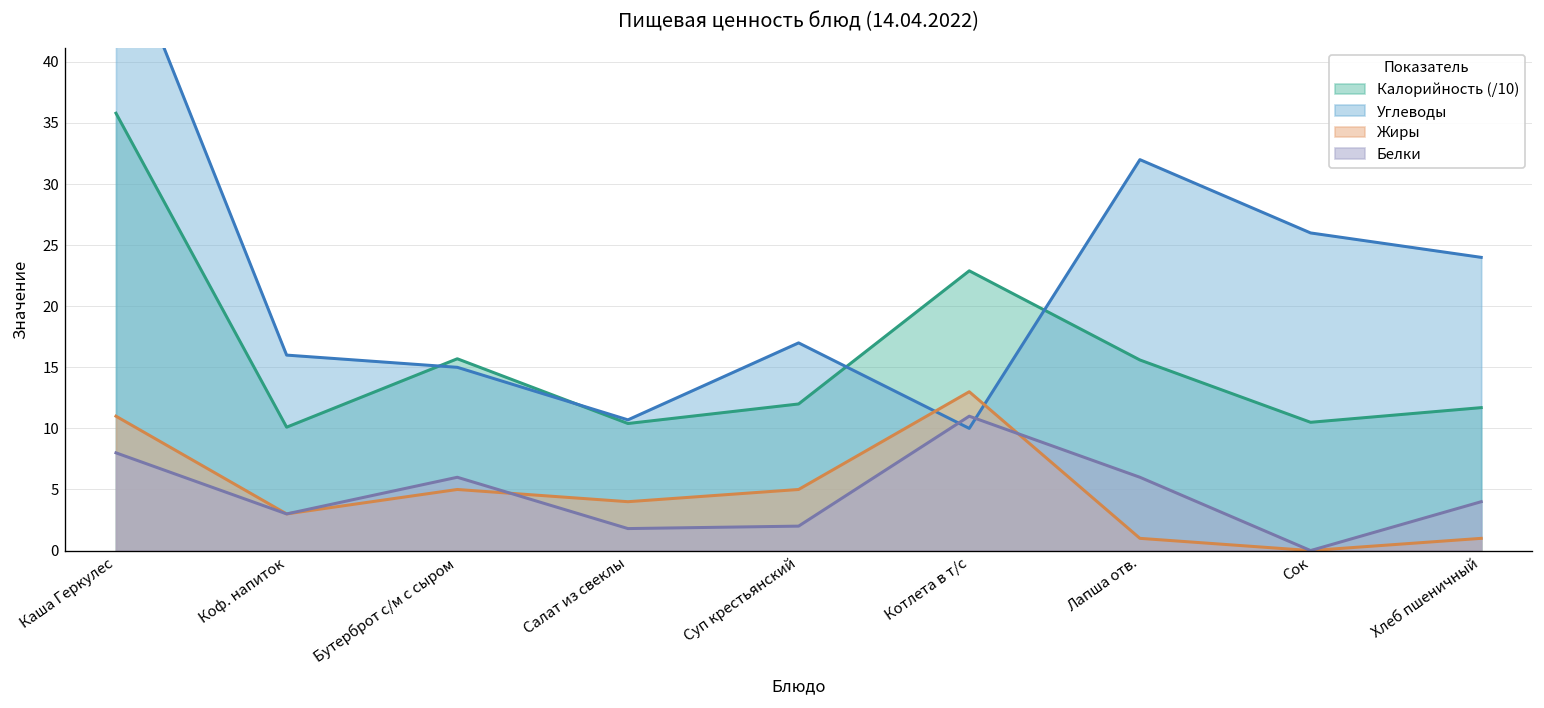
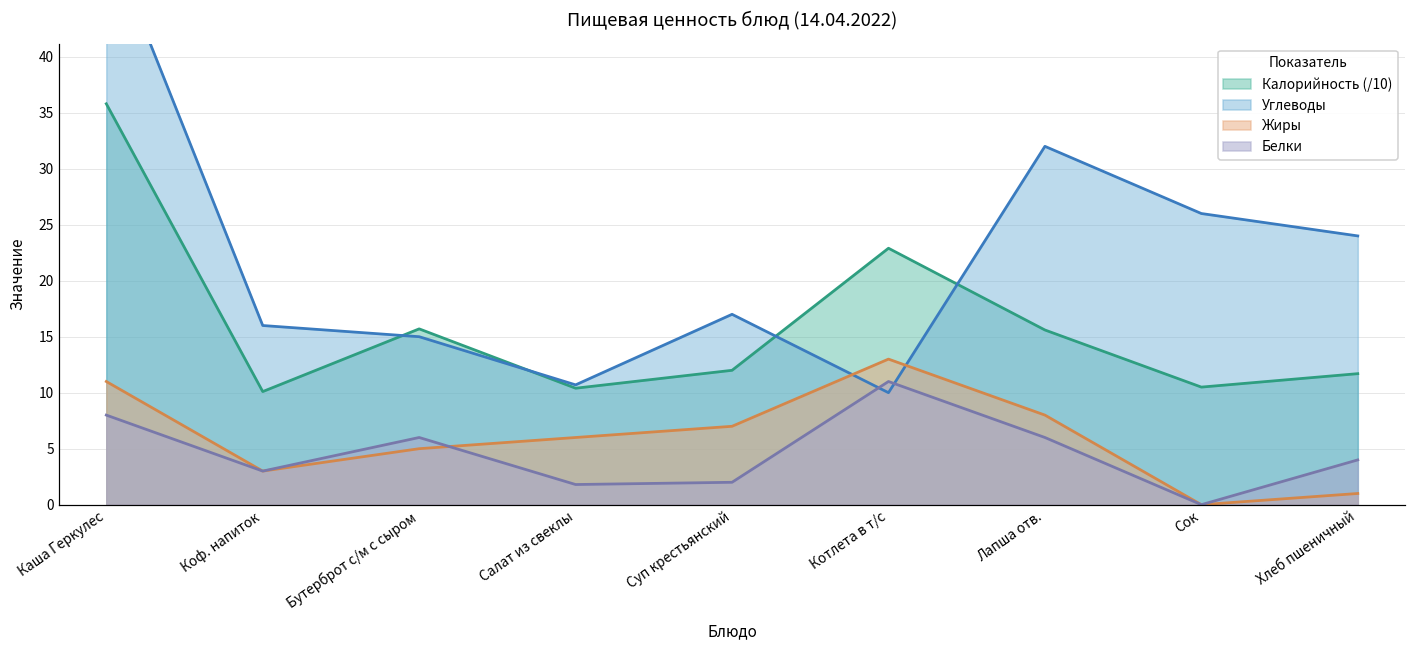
Жиры, Салат из свеклы: 4 -> 6
Жиры, Суп крестьянский: 5 -> 7
Жиры, Лапша отв.: 1 -> 8
